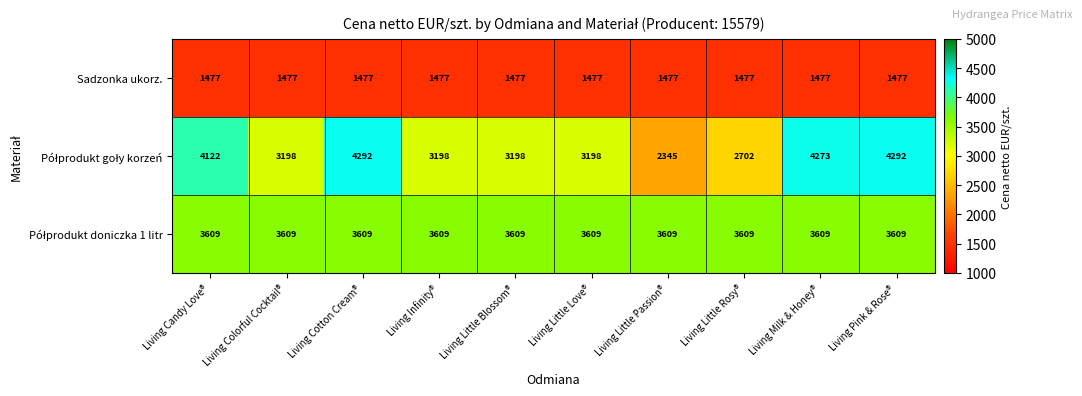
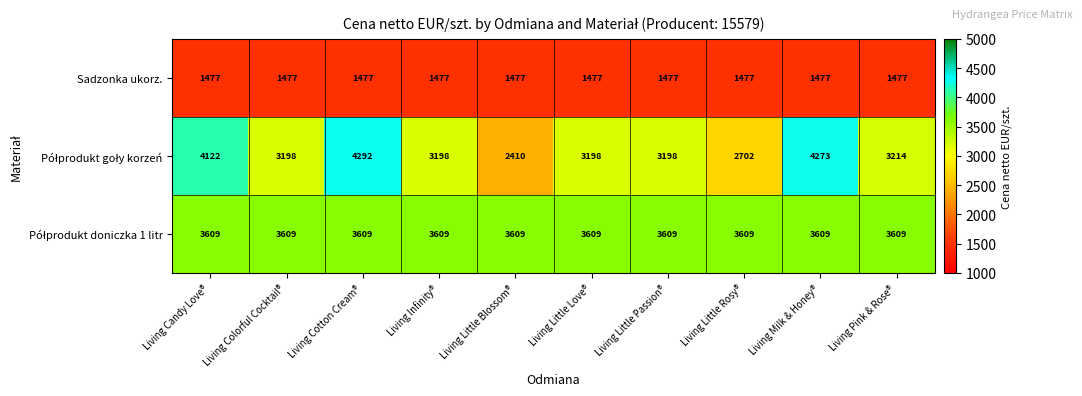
Półprodukt goły korzeń, Living Little Blossom®: 3198 -> 2410
Półprodukt goły korzeń, Living Little Passion®: 2345 -> 3198
Półprodukt goły korzeń, Living Pink & Rose®: 4292 -> 3214
